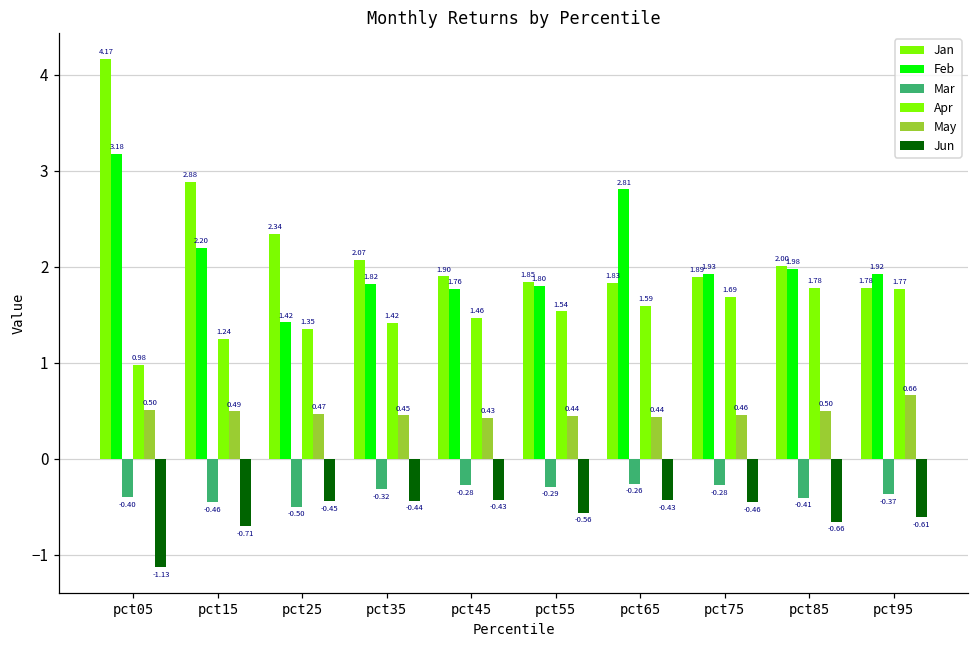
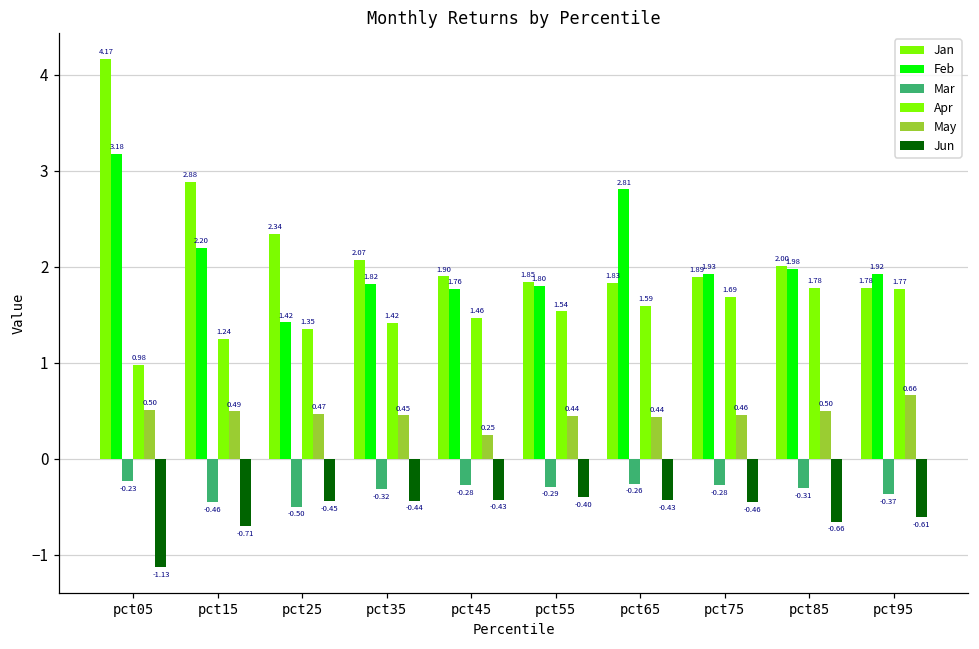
Mar, pct05: -0.40 -> -0.23
May, pct45: 0.43 -> 0.25
Jun, pct55: -0.56 -> -0.40
Mar, pct85: -0.41 -> -0.31
